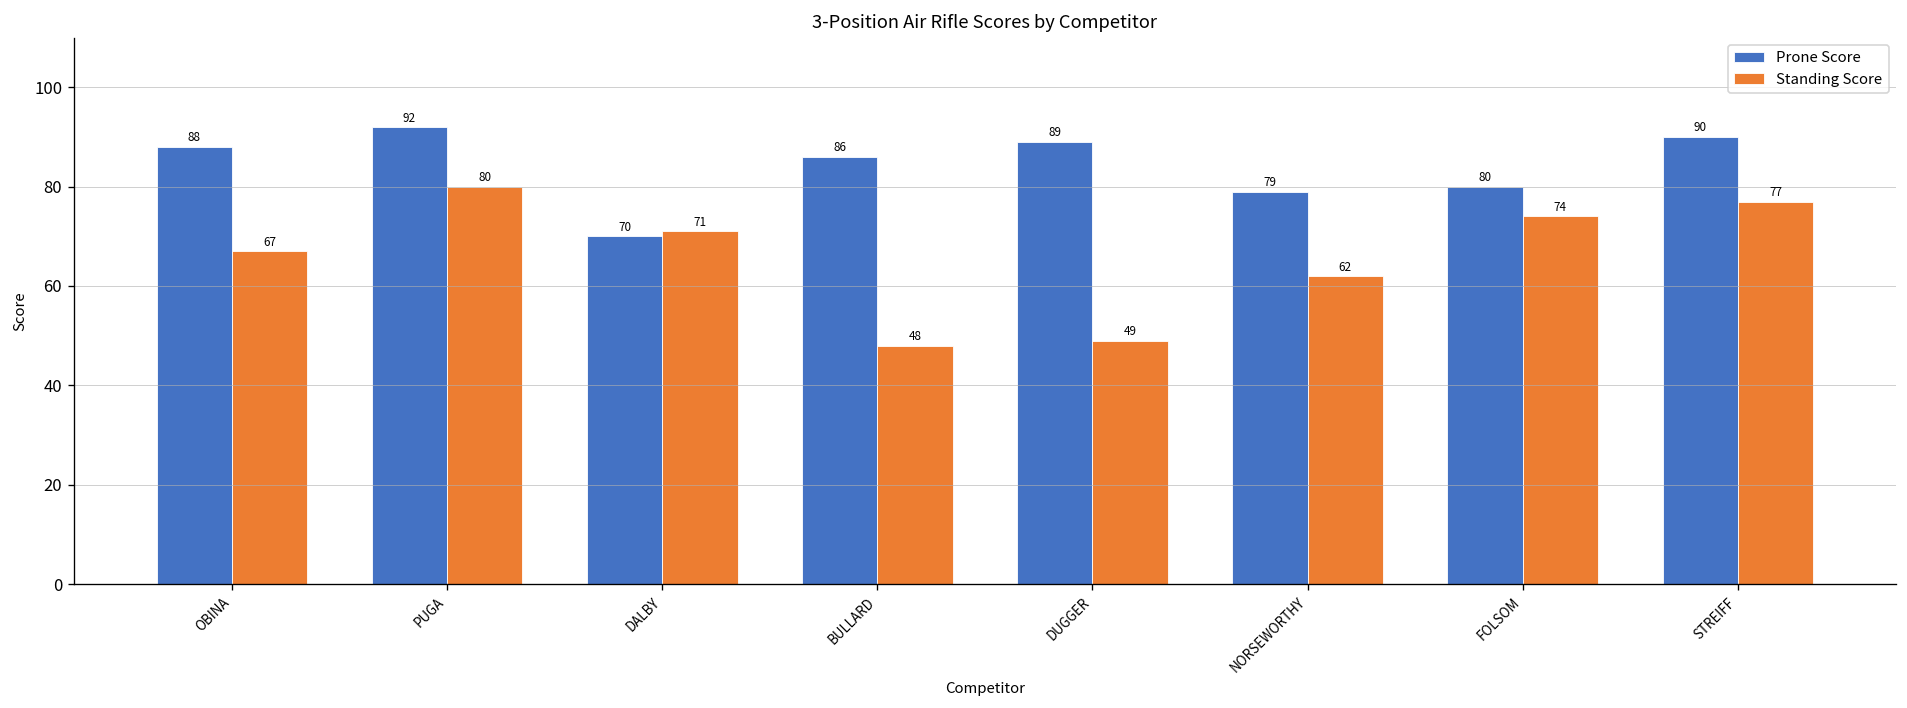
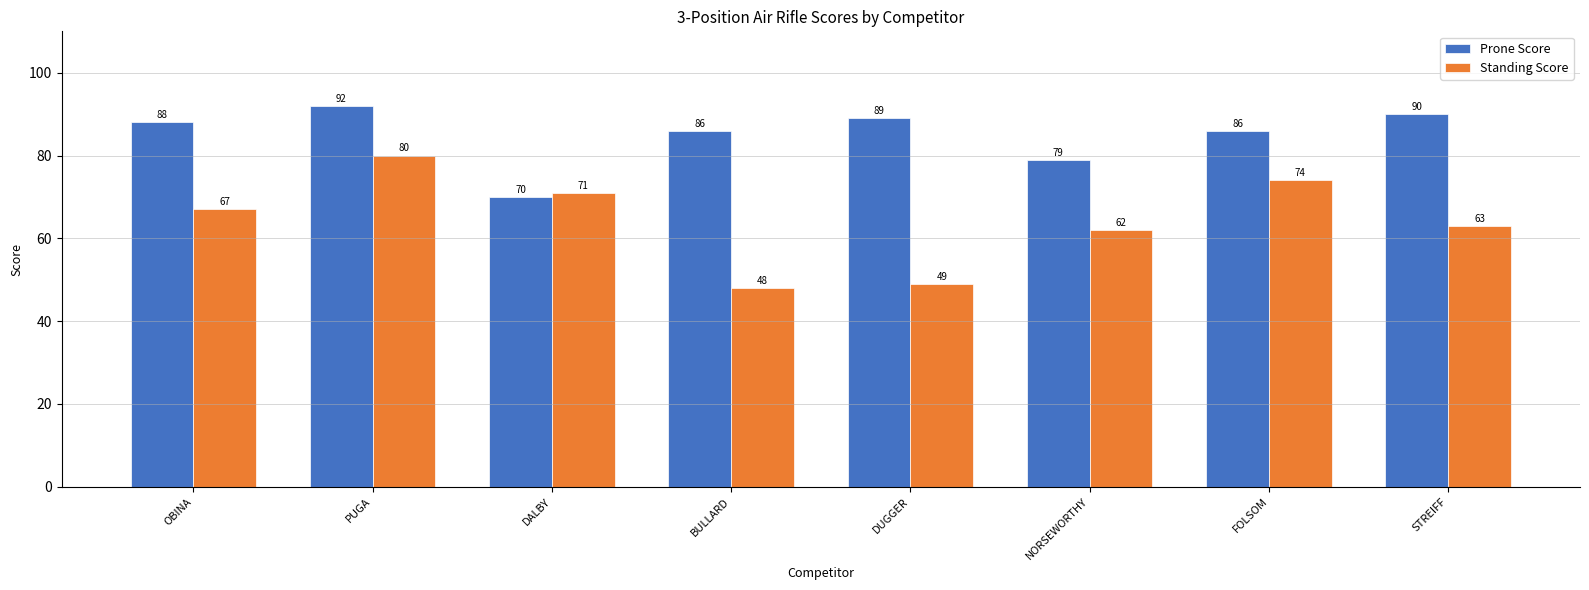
Prone Score, FOLSOM: 80 -> 86
Standing Score, STREIFF: 77 -> 63
